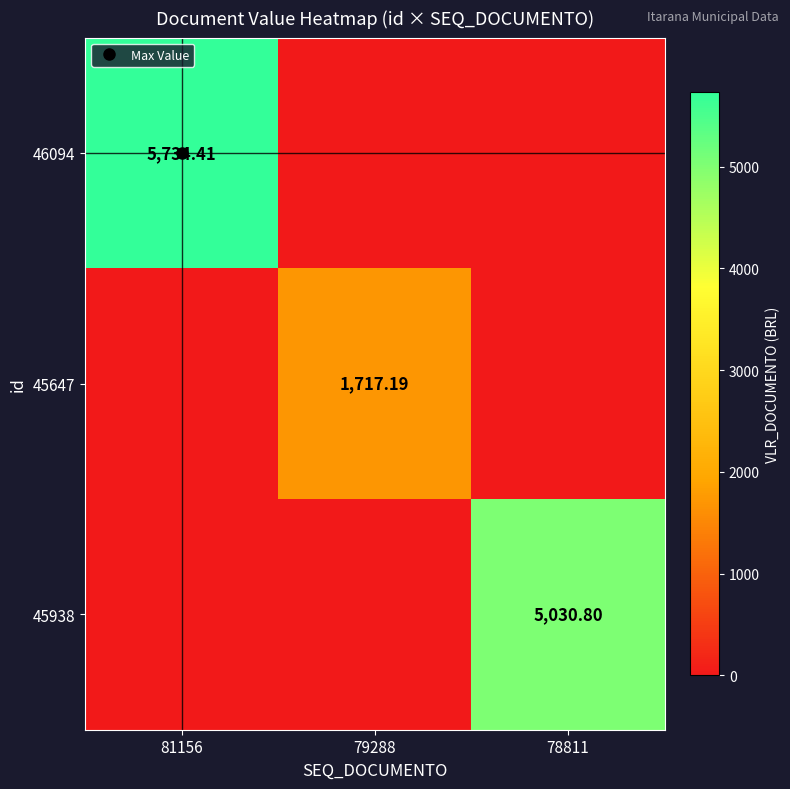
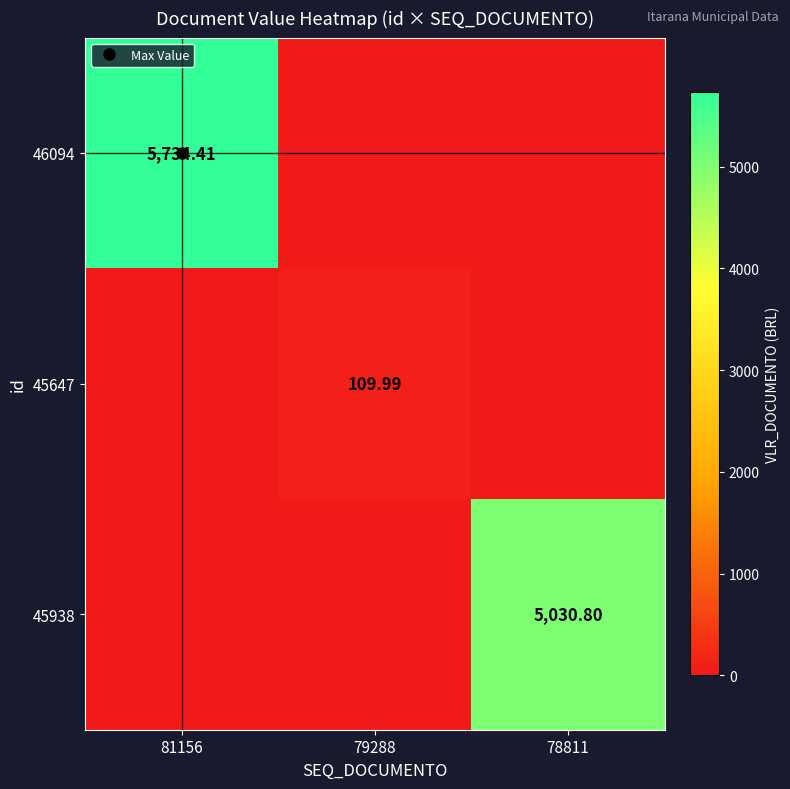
45647, 79288: 1,717.19 -> 109.99
